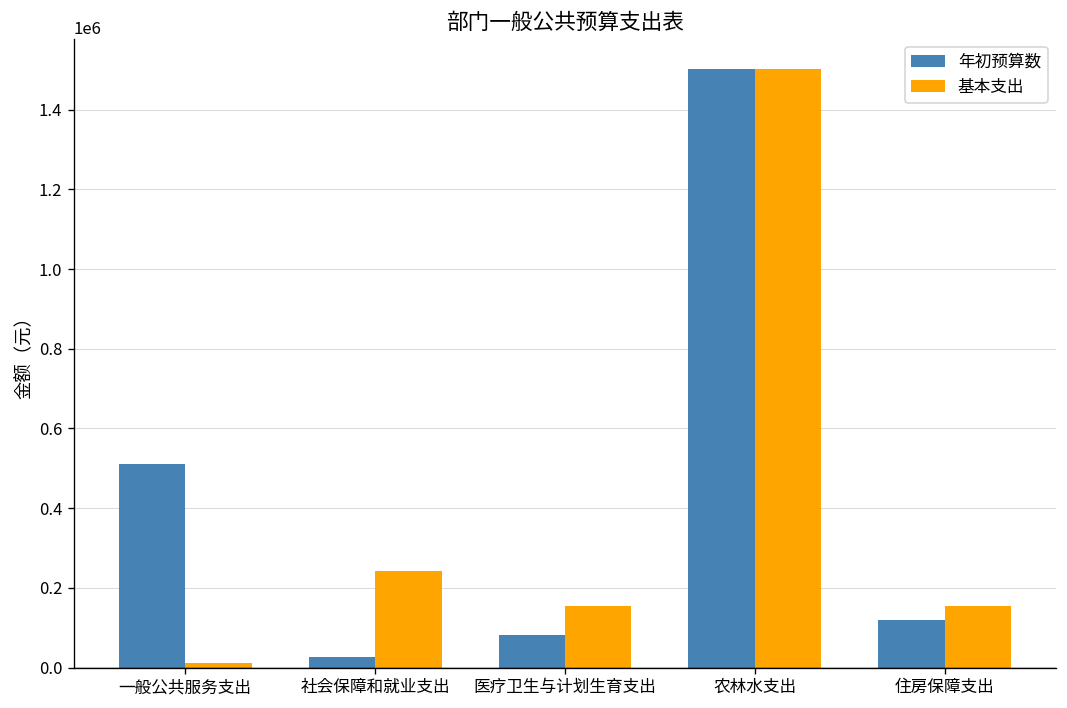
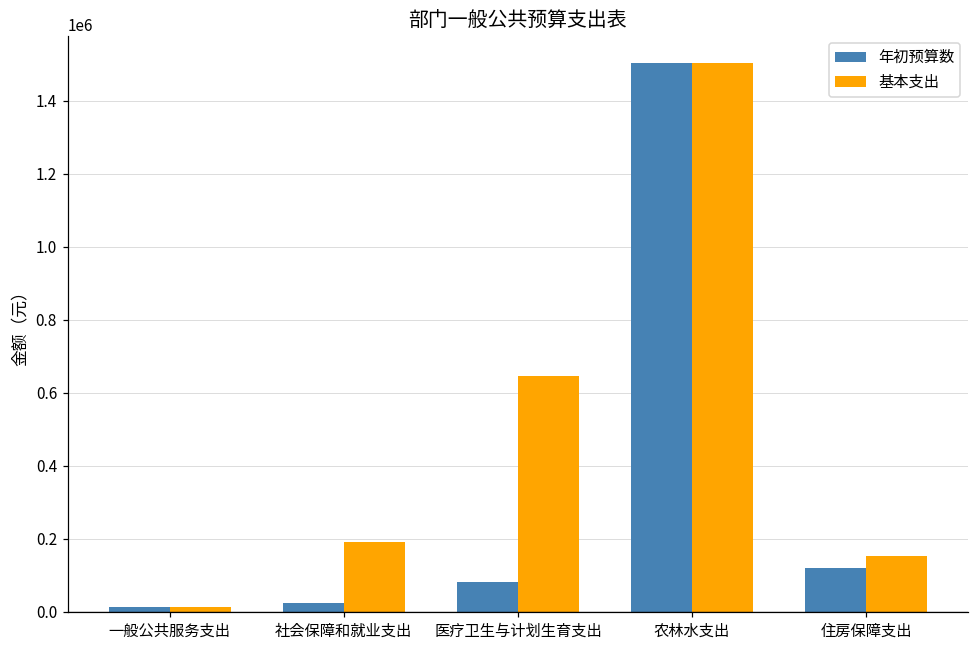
年初预算数, 一般公共服务支出: 510000 -> 10000
基本支出, 社会保障和就业支出: 240000 -> 190000
基本支出, 医疗卫生与计划生育支出: 160000 -> 650000
